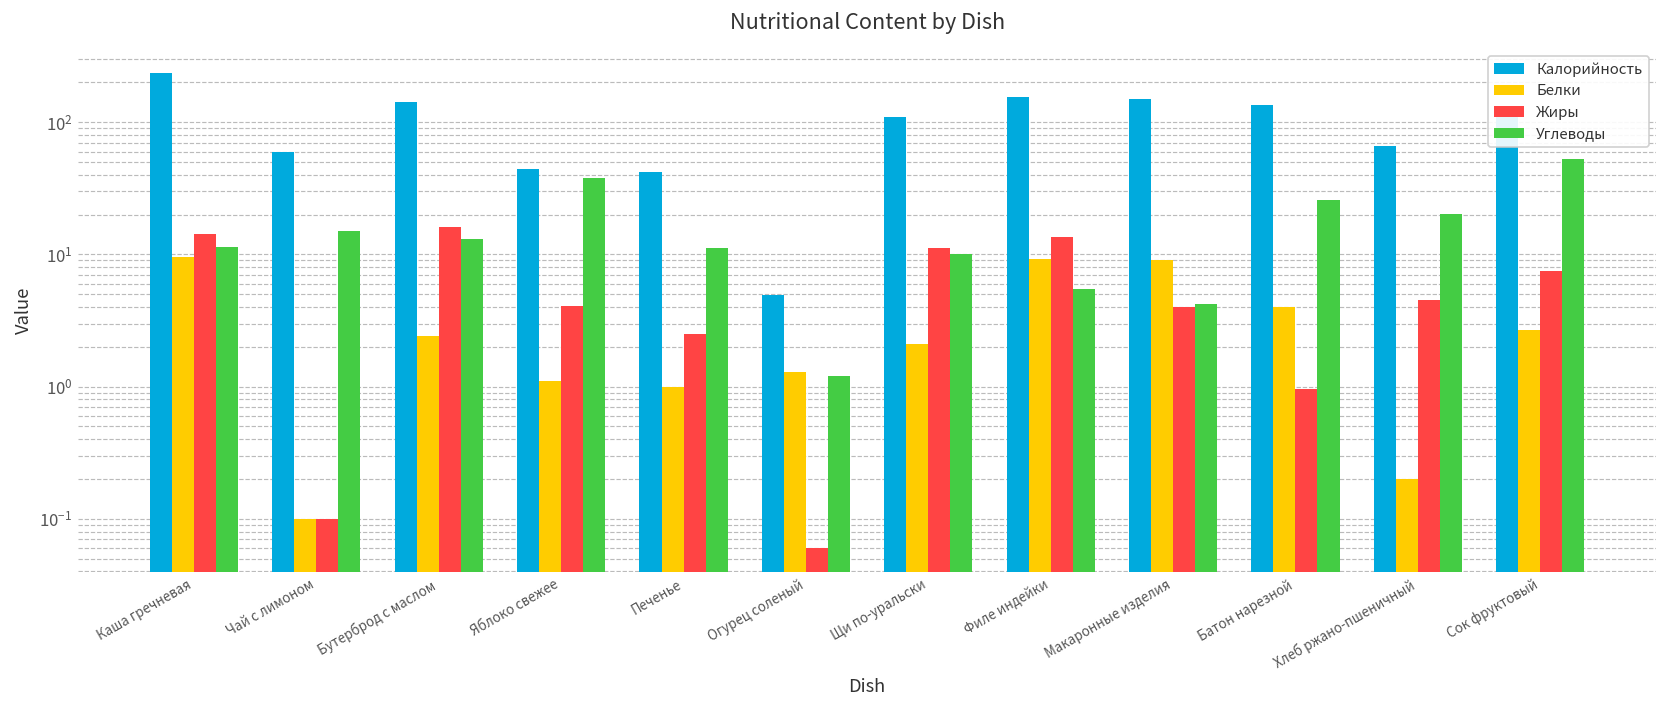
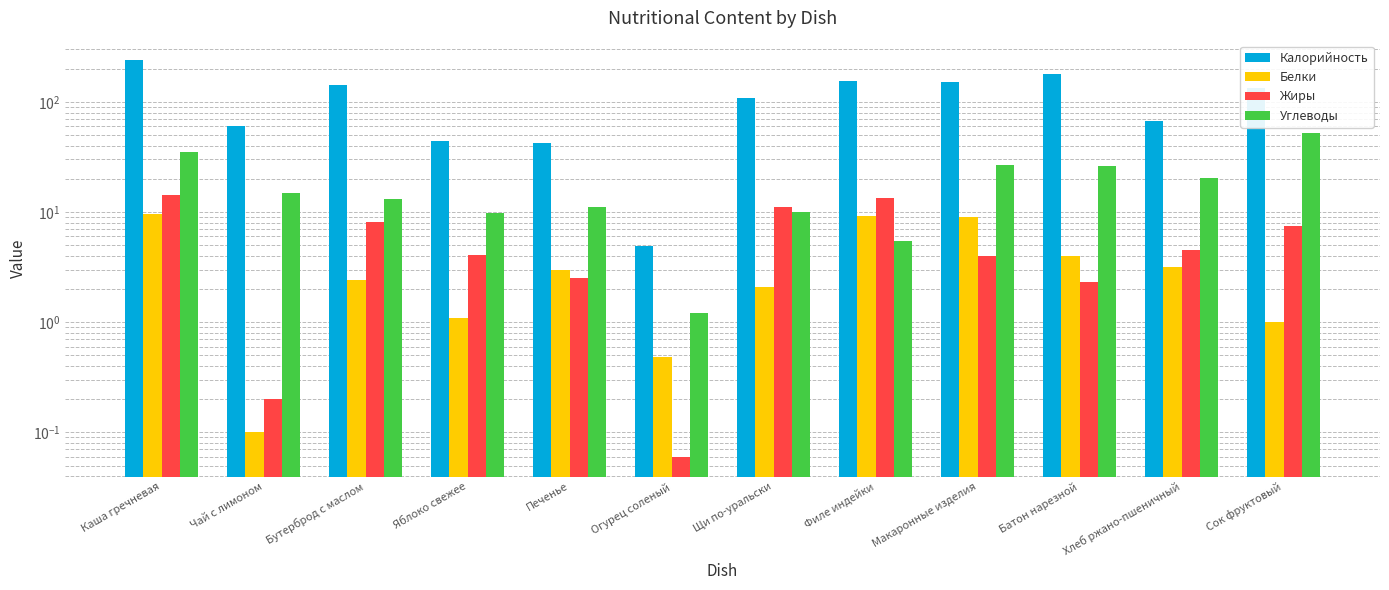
Углеводы, Каша гречневая: 11 -> 35
Жиры, Чай с лимоном: 0.1 -> 0.2
Жиры, Бутерброд с маслом: 16 -> 8
Углеводы, Яблоко свежее: 38 -> 10
Белки, Печенье: 1 -> 3
Белки, Огурец соленый: 1.3 -> 0.5
Углеводы, Макаронные изделия: 4.2 -> 27
Калорийность, Батон нарезной: 140 -> 180
Жиры, Батон нарезной: 1.0 -> 2.3
Белки, Хлеб ржано-пшеничный: 0.2 -> 3.2
Белки, Сок фруктовый: 2.7 -> 1.0
